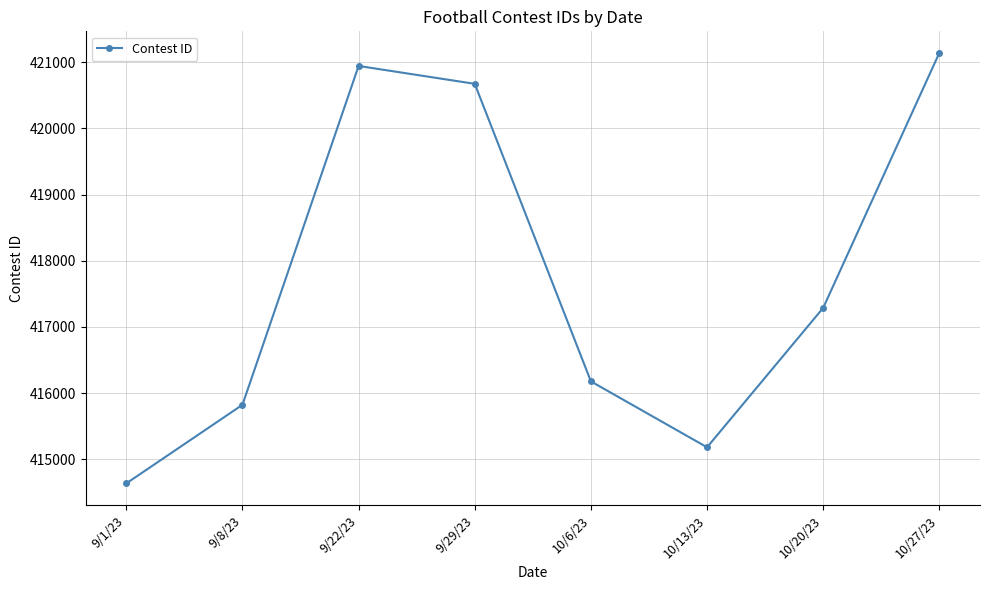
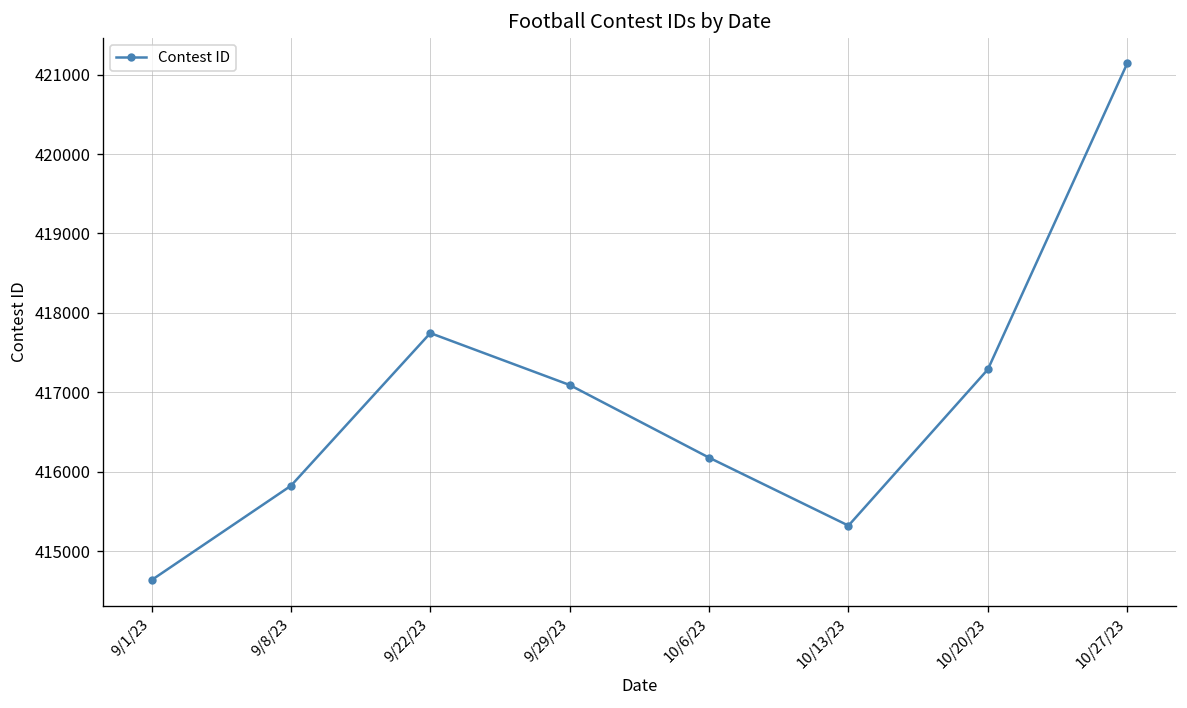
9/22/23: 420900 -> 417700
9/29/23: 420700 -> 417100
10/13/23: 415200 -> 415300
